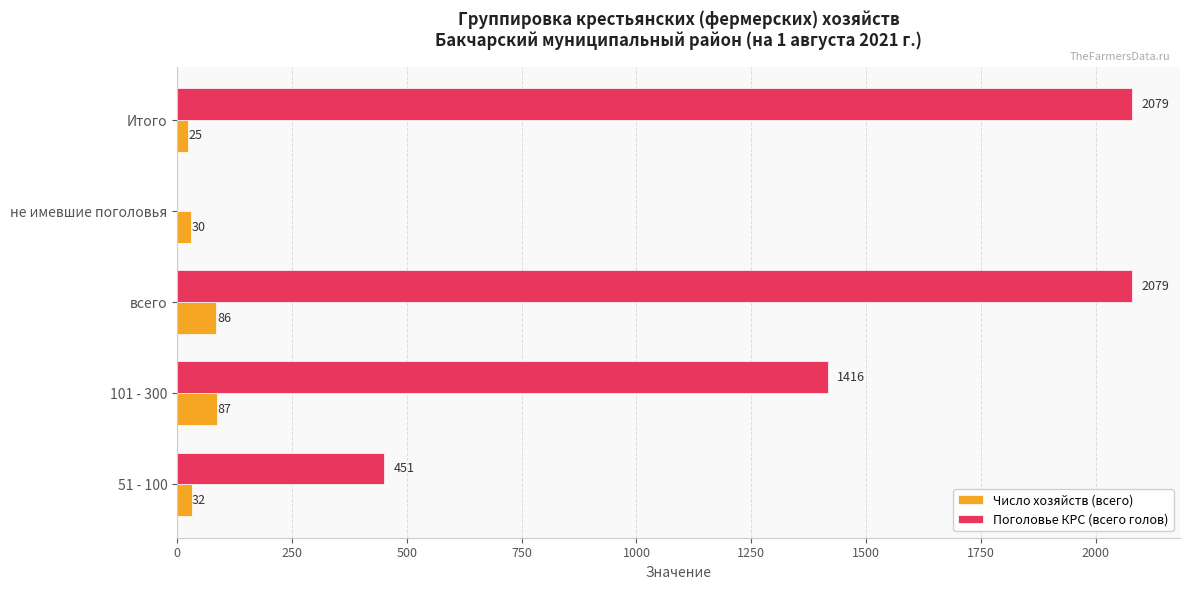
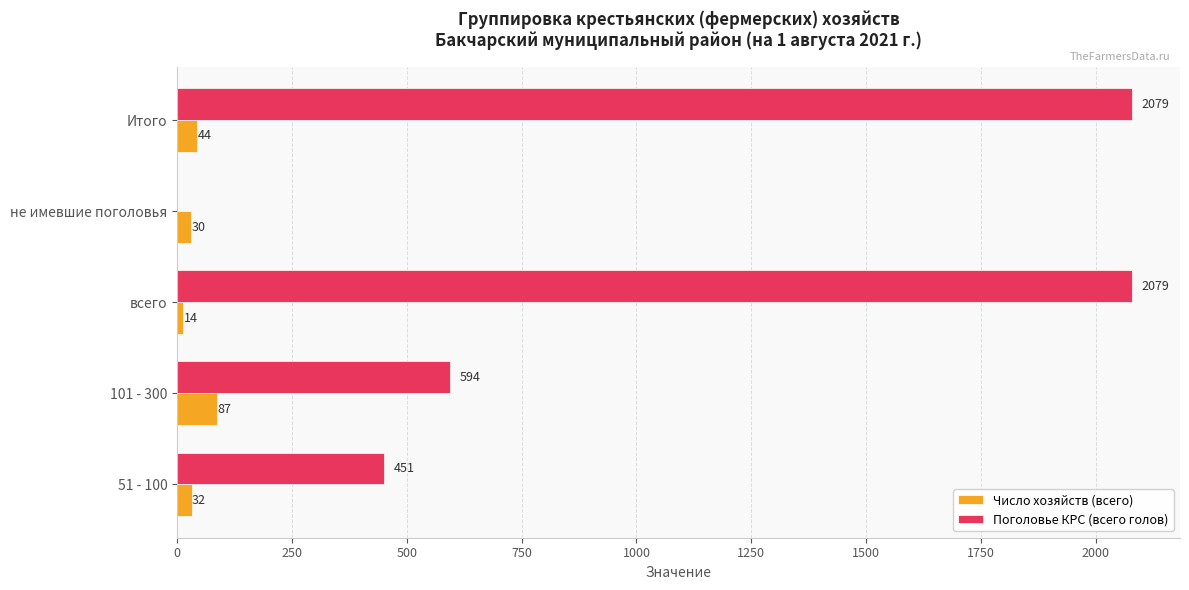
Число хозяйств (всего), Итого: 25 -> 44
Число хозяйств (всего), всего: 86 -> 14
Поголовье КРС (всего голов), 101 - 300: 1416 -> 594
